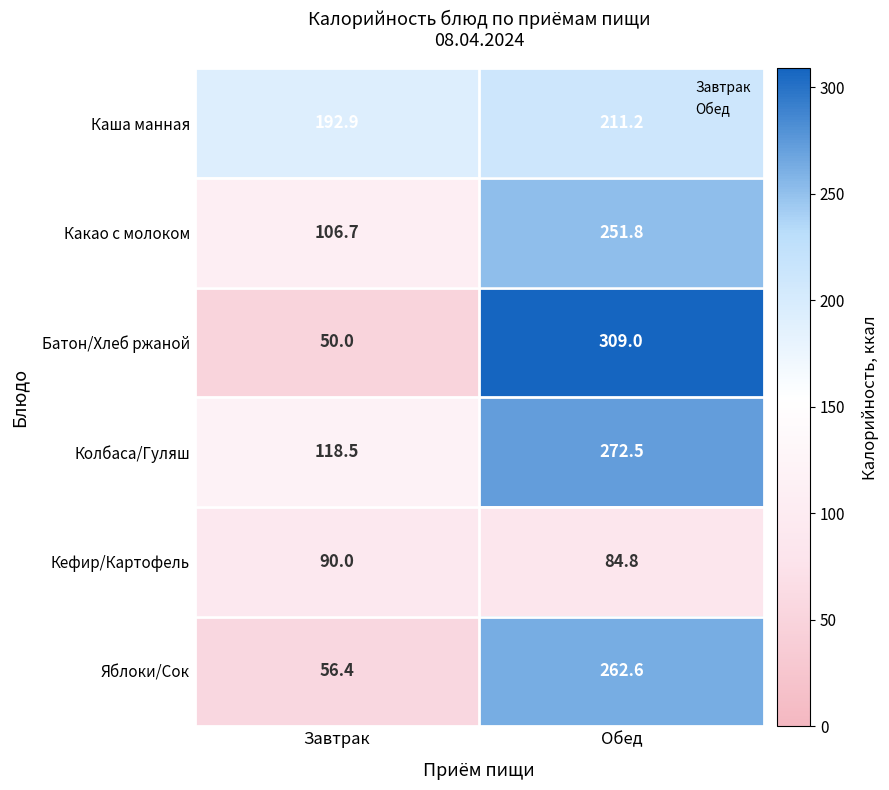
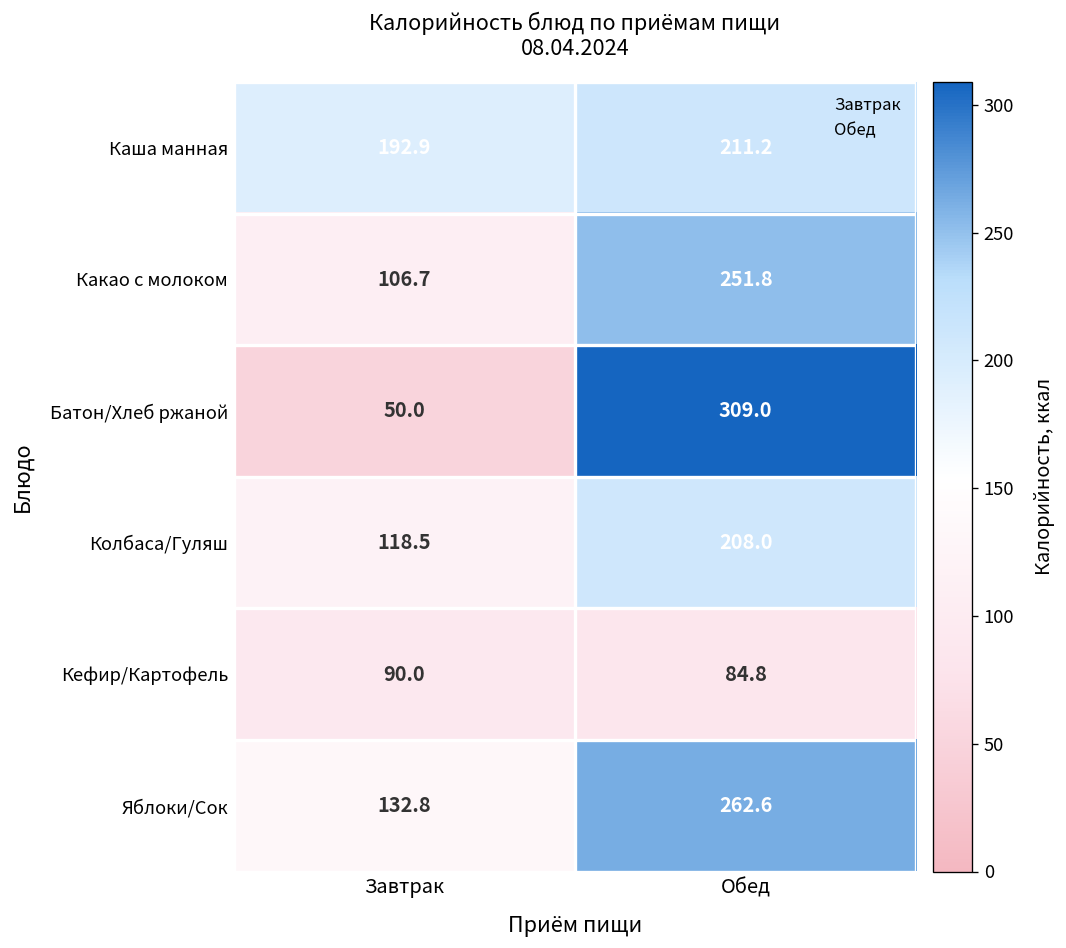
Колбаса/Гуляш, Обед: 272.5 -> 208.0
Яблоки/Сок, Завтрак: 56.4 -> 132.8
